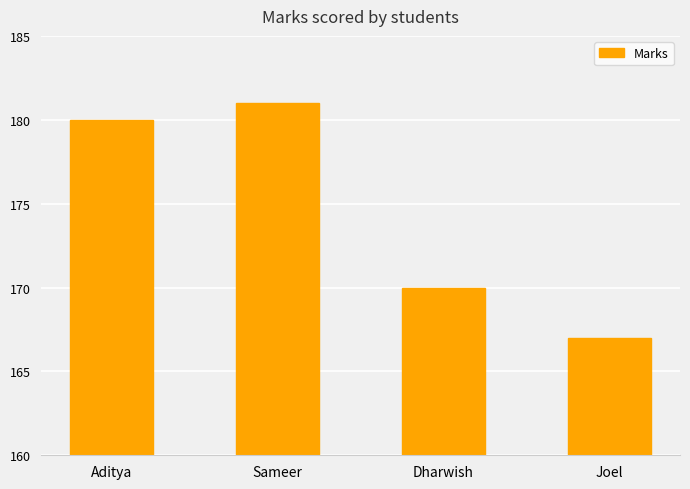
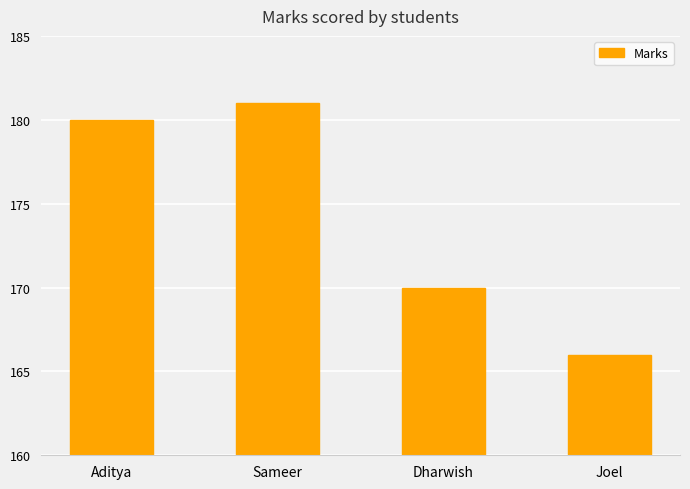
Joel: 167 -> 166
